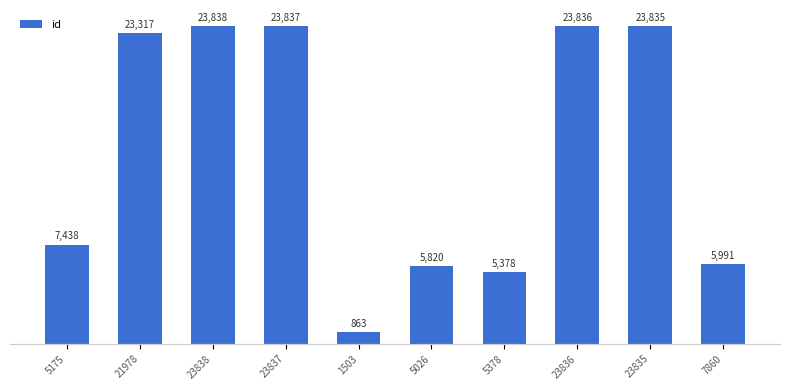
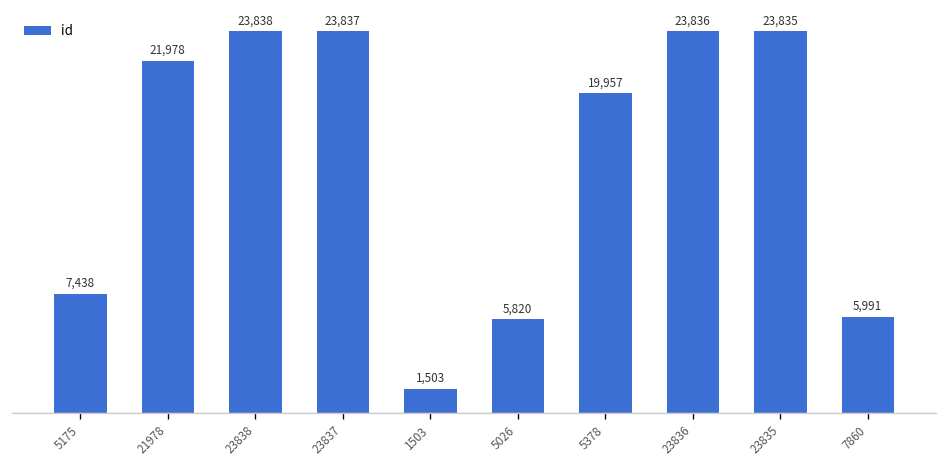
21978: 23,317 -> 21,978
1503: 863 -> 1,503
5378: 5,378 -> 19,957
